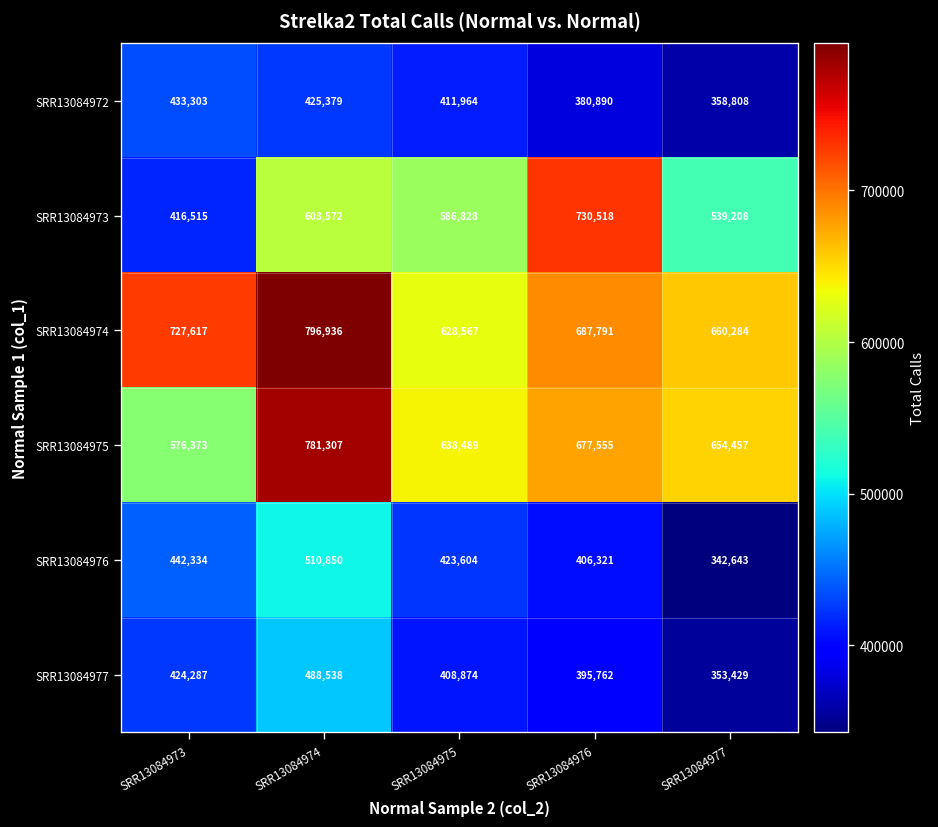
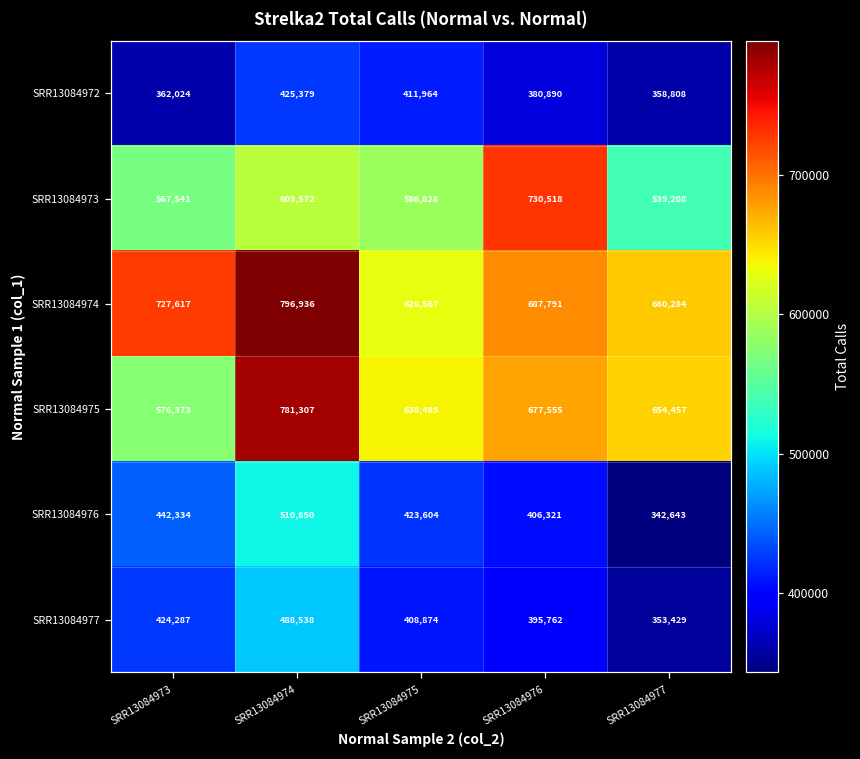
SRR13084972, SRR13084973: 433,303 -> 362,024
SRR13084973, SRR13084973: 416,515 -> 567,541
